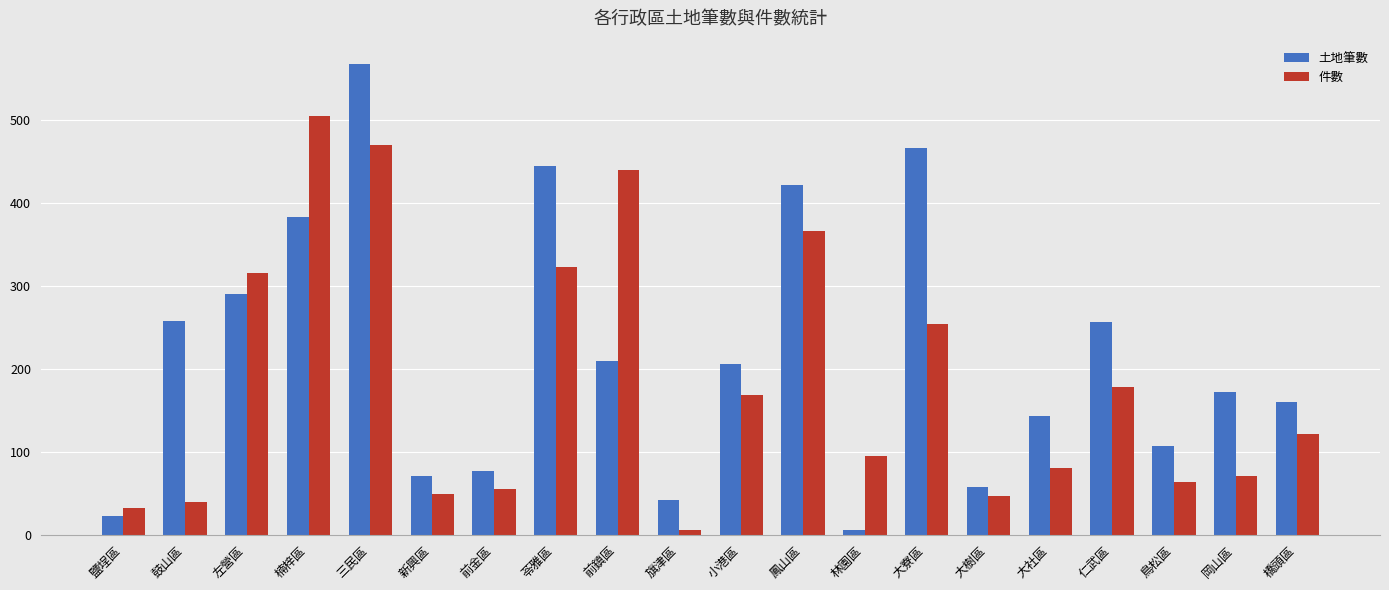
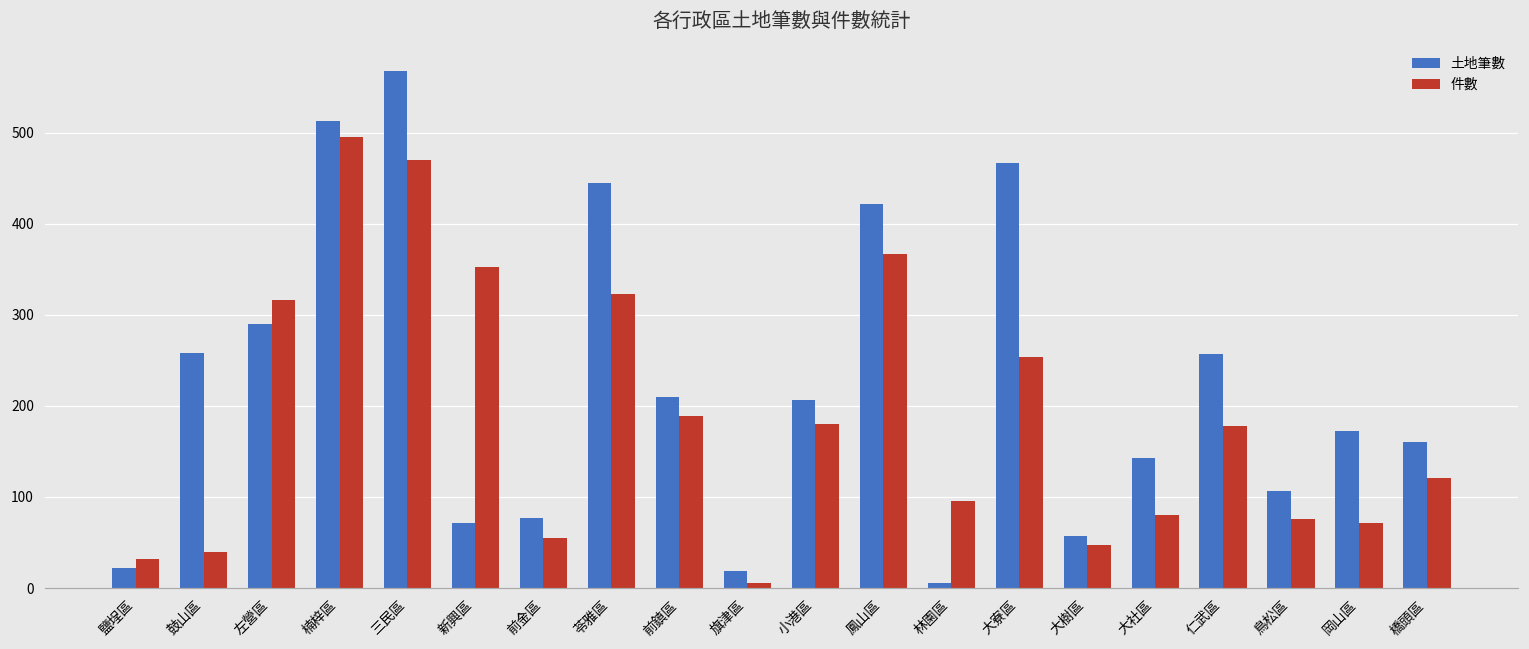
土地筆數, 楠梓區: 380 -> 510
件數, 楠梓區: 510 -> 500
件數, 新興區: 50 -> 350
件數, 前鎮區: 440 -> 190
土地筆數, 旗津區: 40 -> 20
件數, 小港區: 170 -> 180
件數, 鳥松區: 60 -> 80
